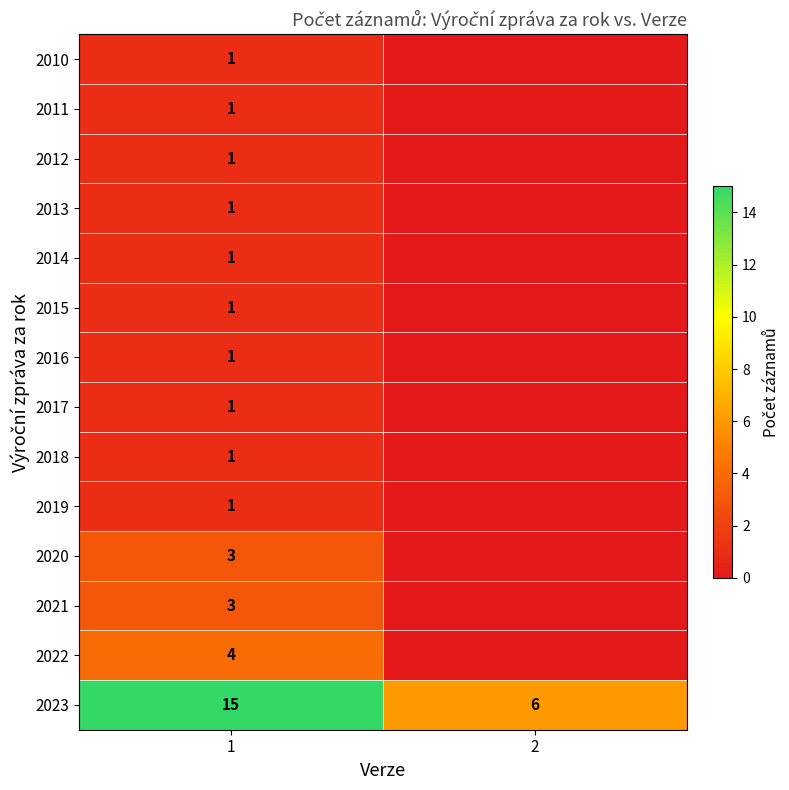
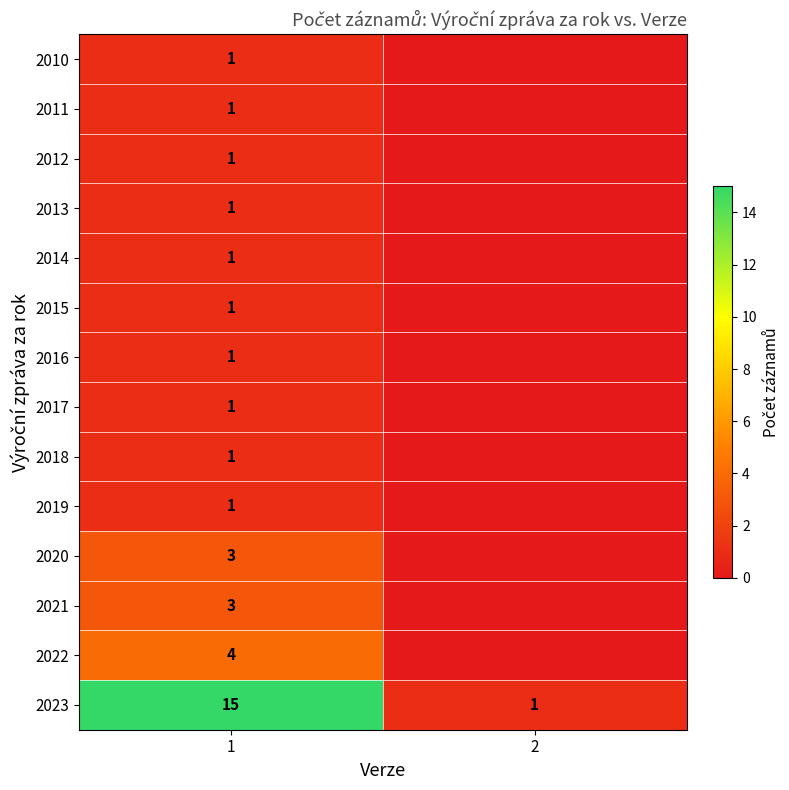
2023, 2: 6 -> 1
